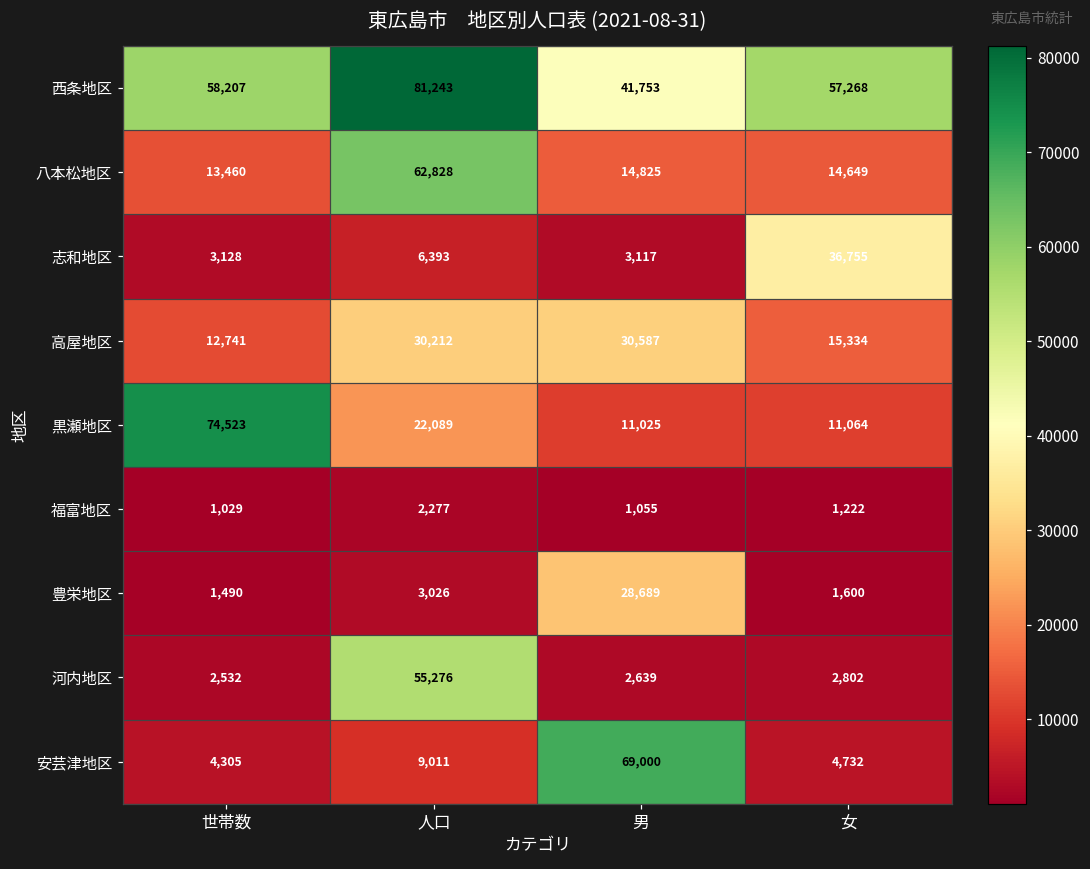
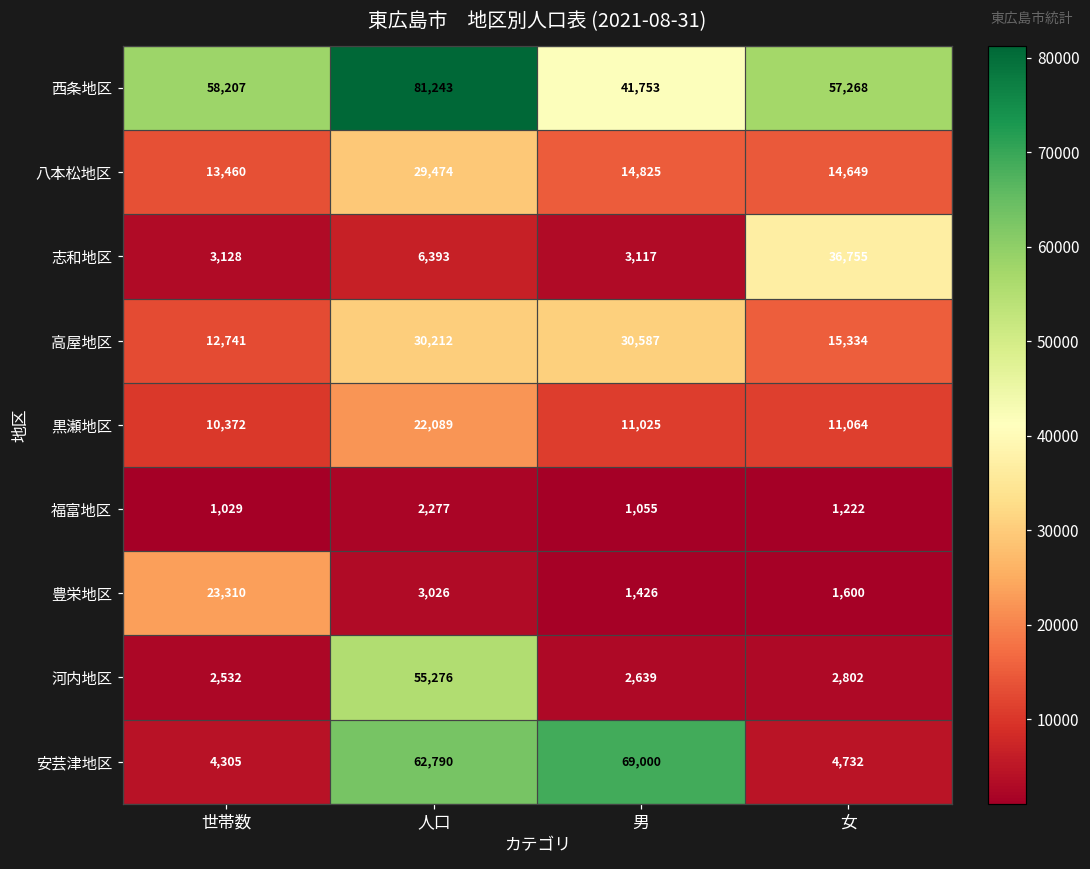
八本松地区, 人口: 62,828 -> 29,474
黒瀬地区, 世帯数: 74,523 -> 10,372
豊栄地区, 世帯数: 1,490 -> 23,310
豊栄地区, 男: 28,689 -> 1,426
安芸津地区, 人口: 9,011 -> 62,790
